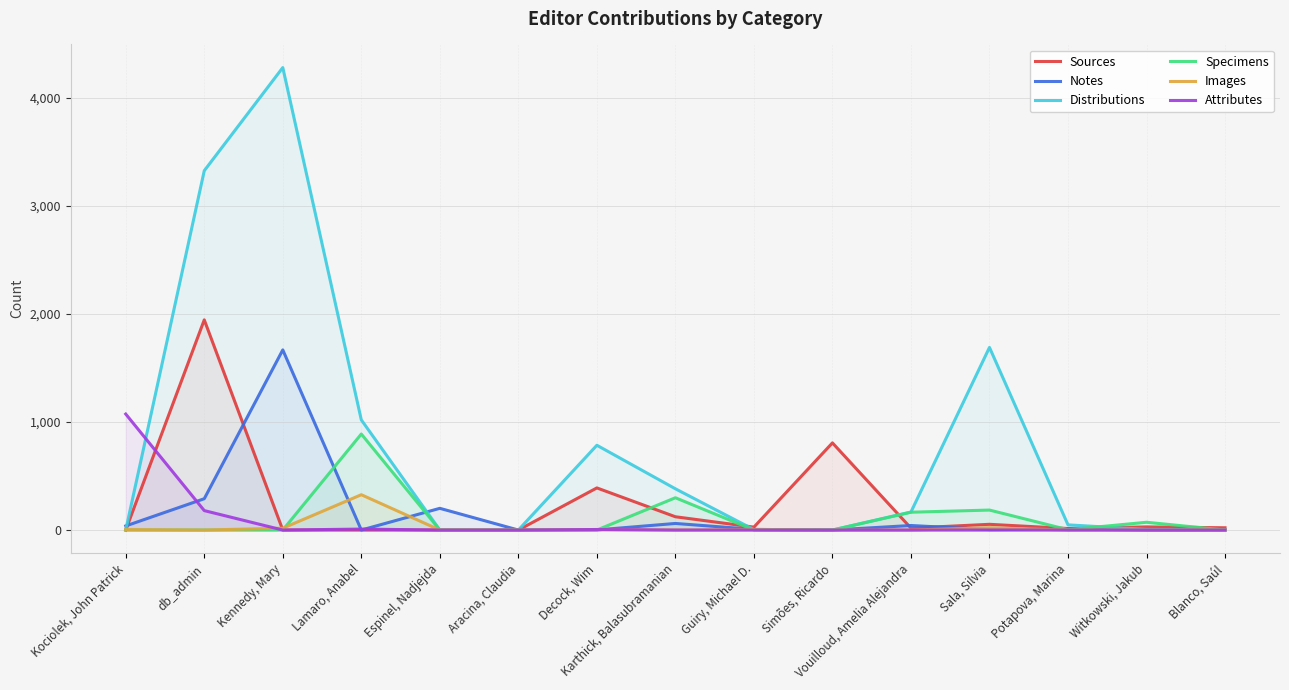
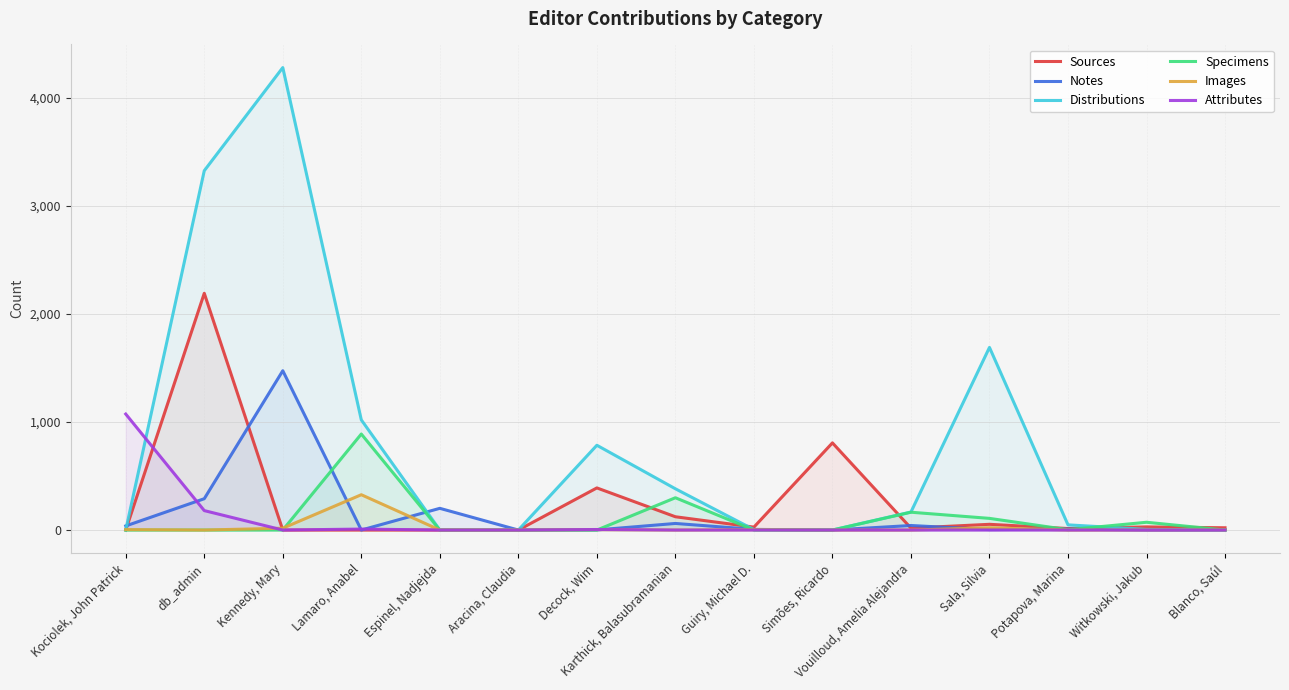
Sources, db_admin: 1,950 -> 2,190
Notes, Kennedy, Mary: 1,670 -> 1,480
Specimens, Sala, Silvia: 190 -> 110
